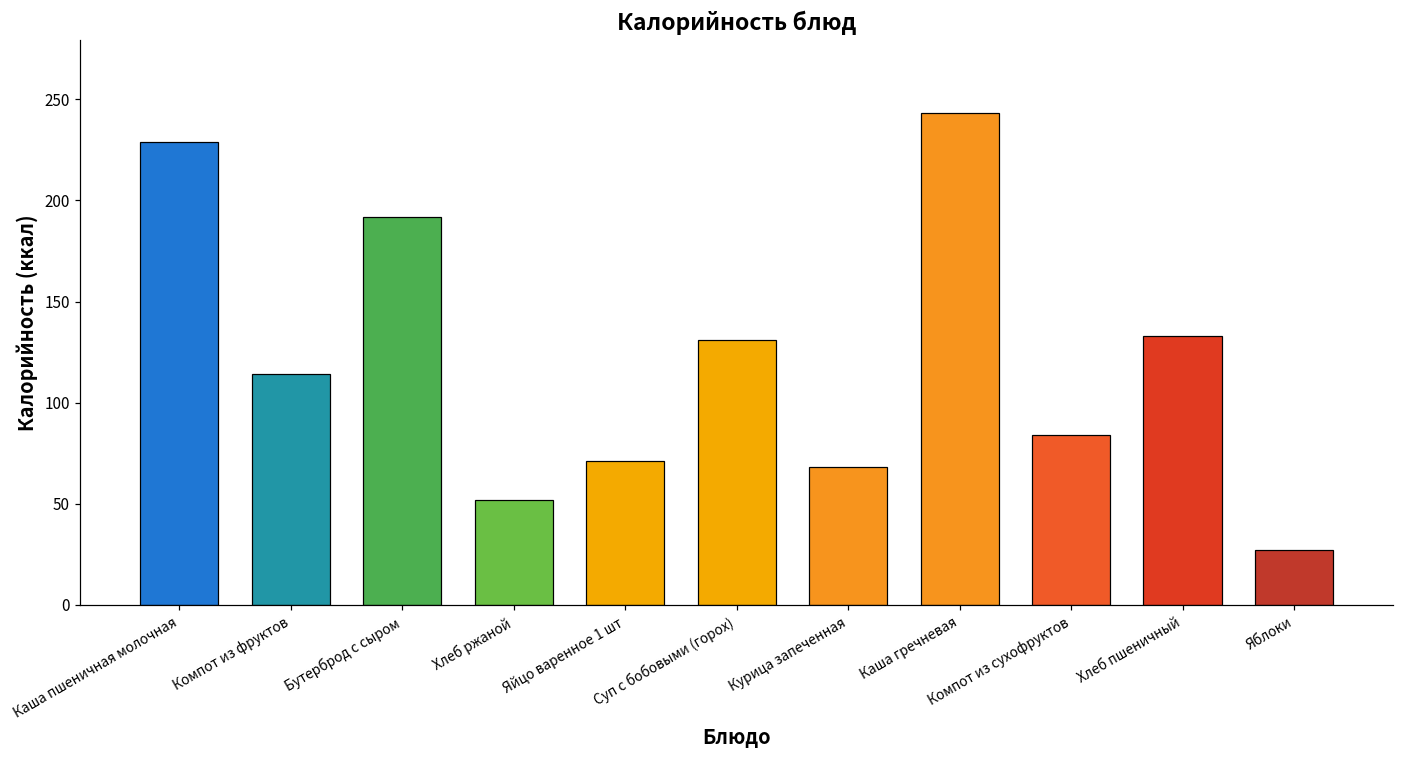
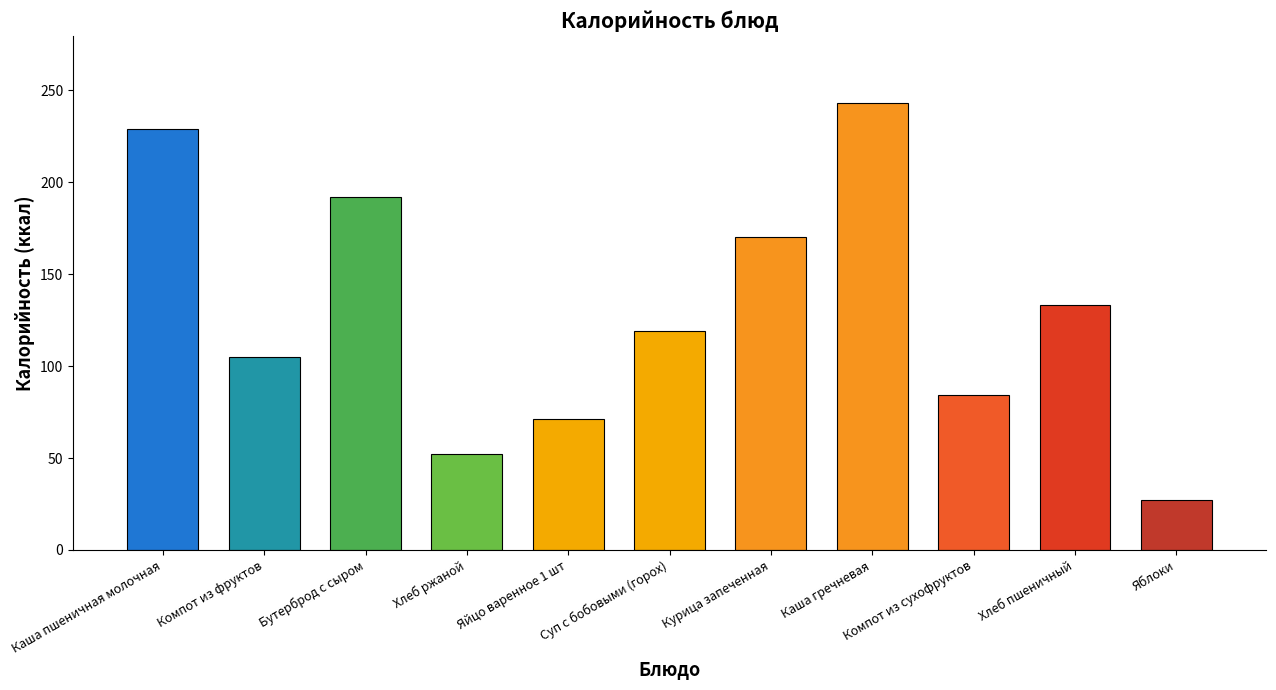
Компот из фруктов: 114 -> 105
Суп с бобовыми (горох): 131 -> 119
Курица запеченная: 68 -> 170
